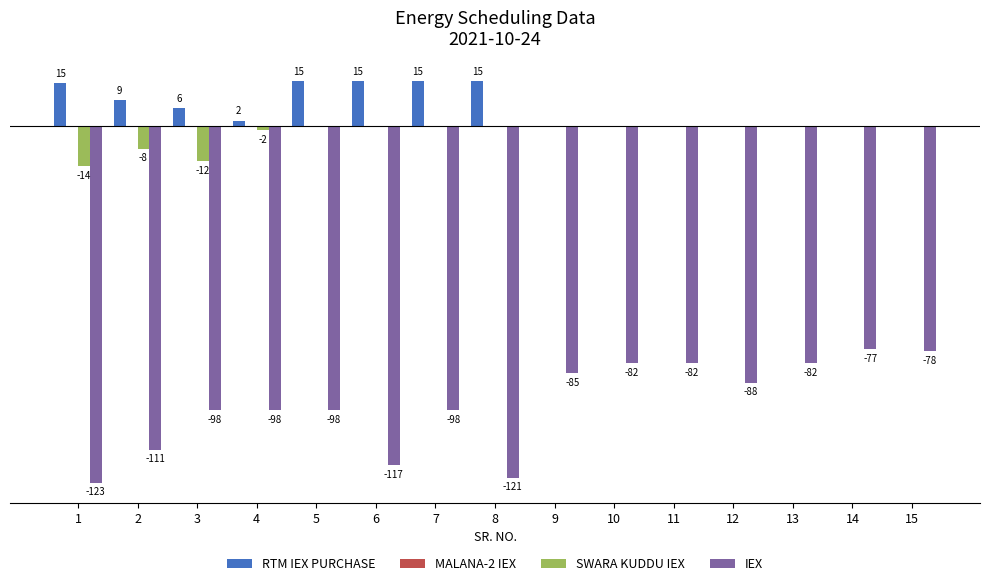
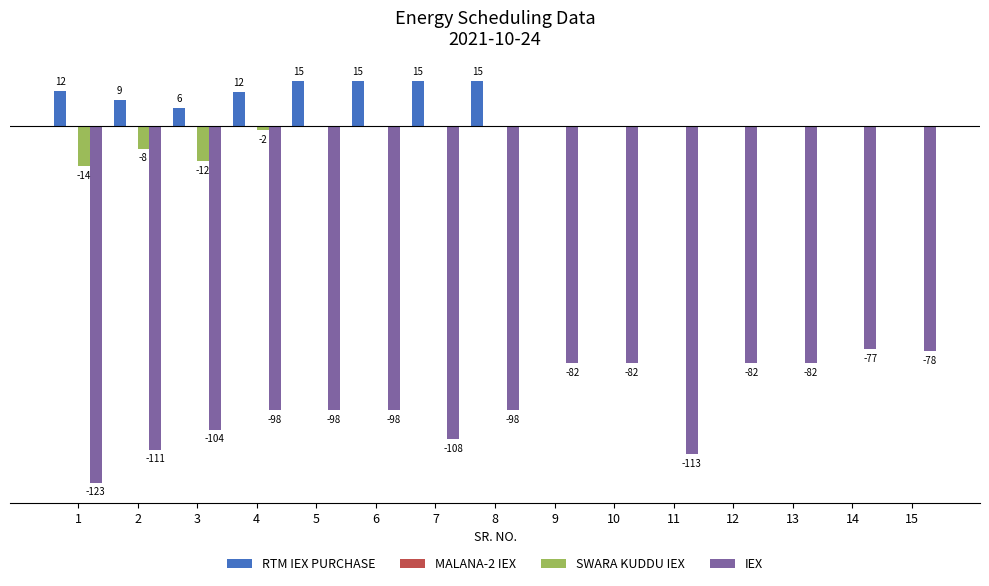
RTM IEX PURCHASE, 1: 15 -> 12
IEX, 3: -98 -> -104
RTM IEX PURCHASE, 4: 2 -> 12
IEX, 6: -117 -> -98
IEX, 7: -98 -> -108
IEX, 8: -121 -> -98
IEX, 9: -85 -> -82
IEX, 11: -82 -> -113
IEX, 12: -88 -> -82
